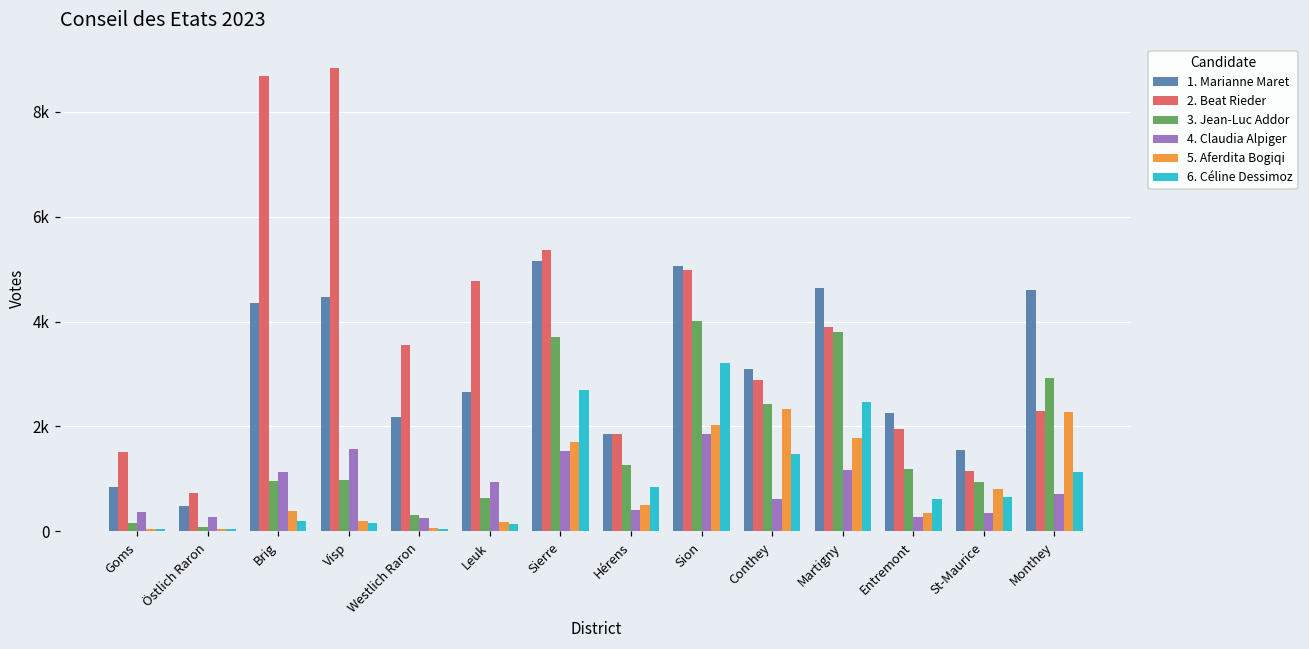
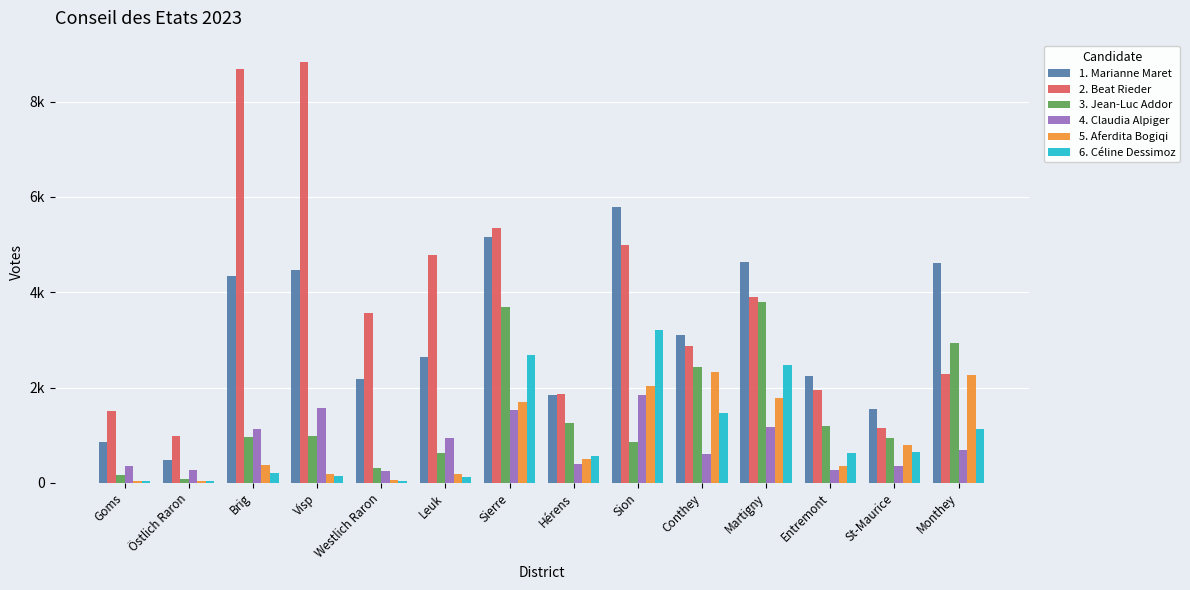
2. Beat Rieder, Östlich Raron: 700 -> 1000
6. Céline Dessimoz, Hérens: 800 -> 600
1. Marianne Maret, Sion: 5100 -> 5800
3. Jean-Luc Addor, Sion: 4000 -> 900
